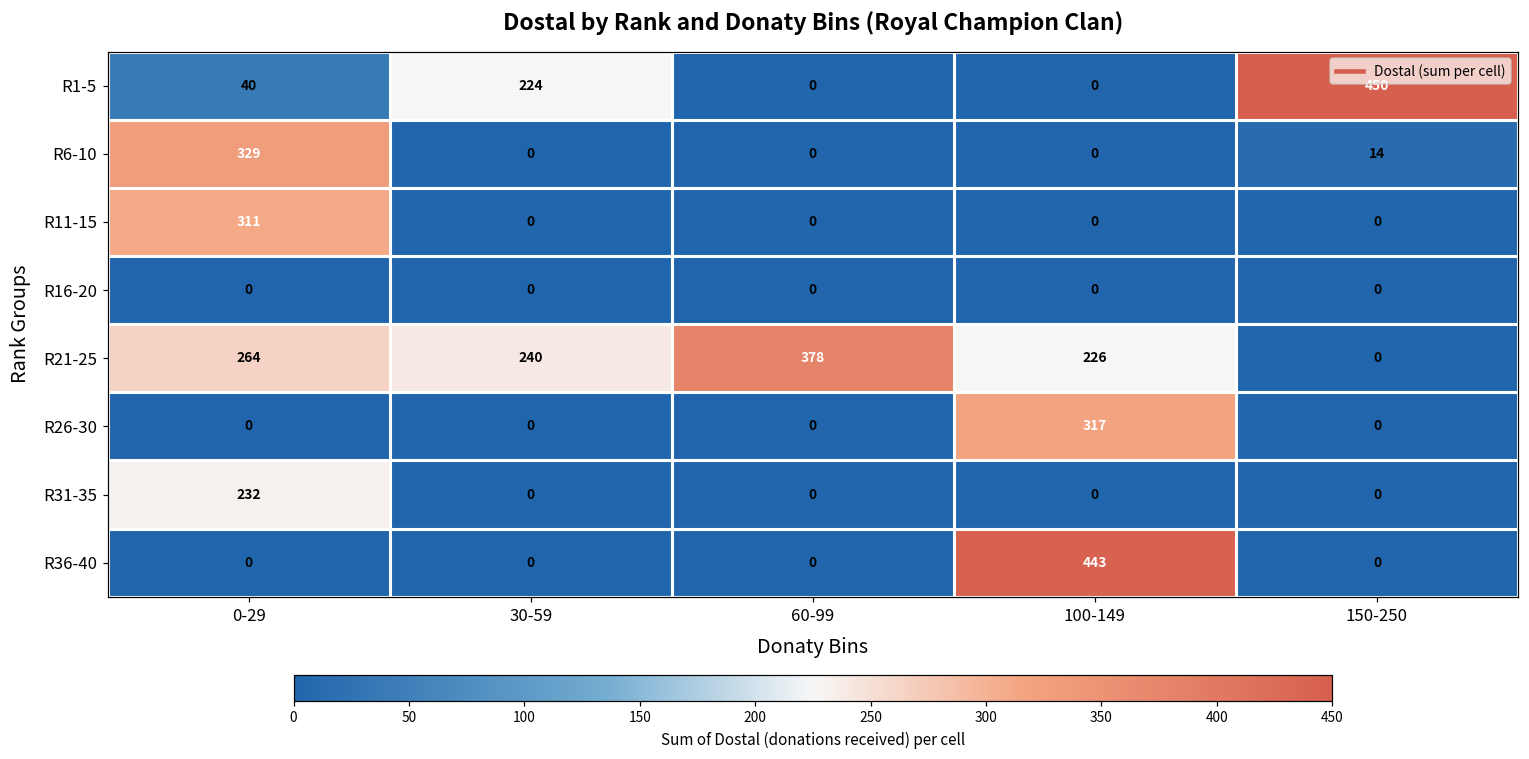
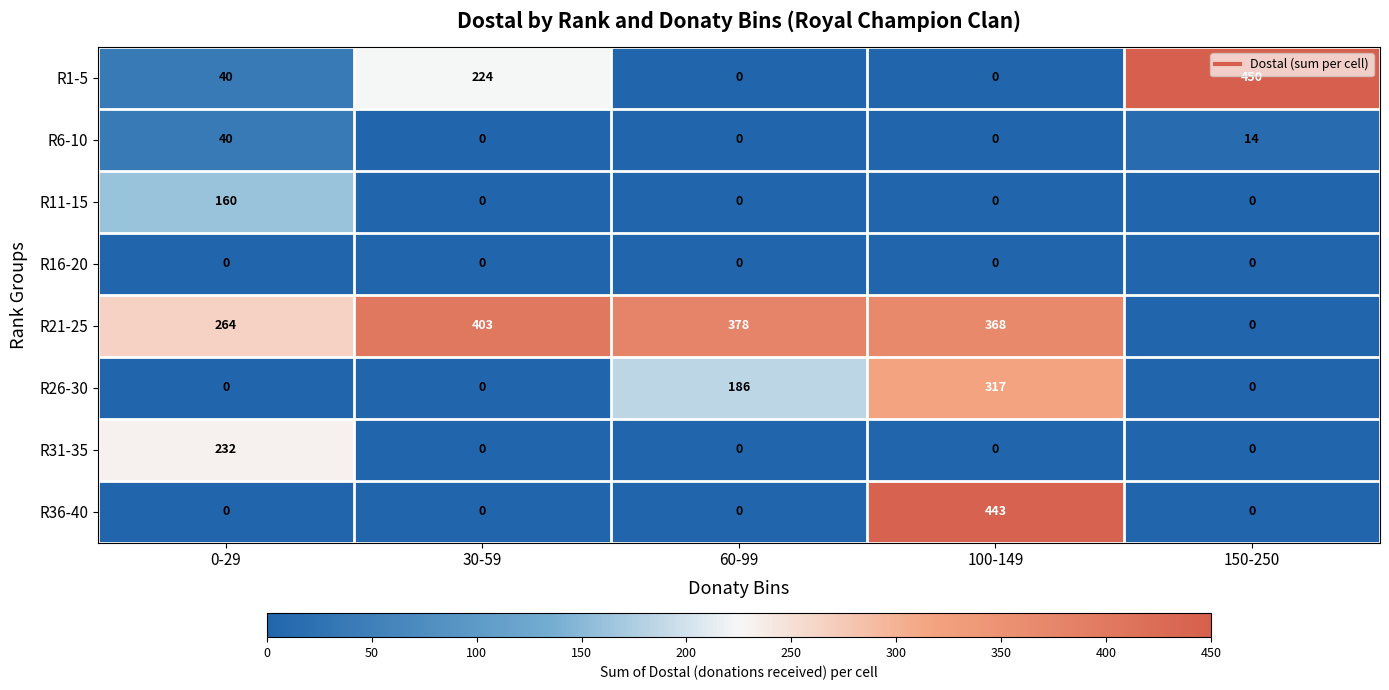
R6-10, 0-29: 329 -> 40
R11-15, 0-29: 311 -> 160
R21-25, 30-59: 240 -> 403
R21-25, 100-149: 226 -> 368
R26-30, 60-99: 0 -> 186
